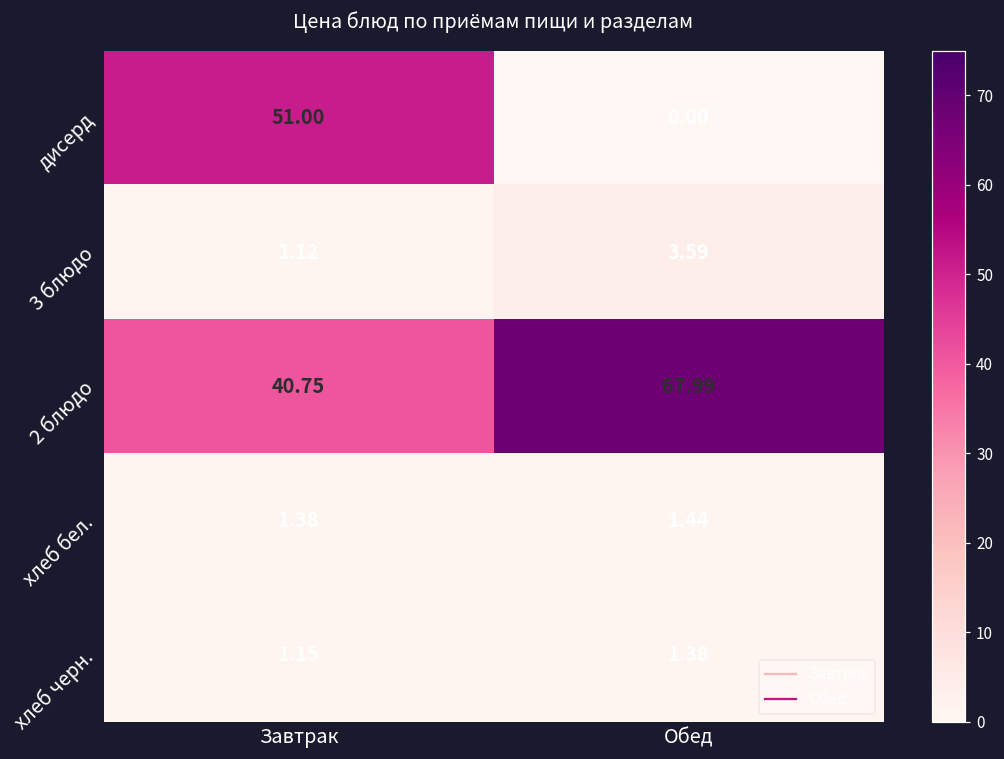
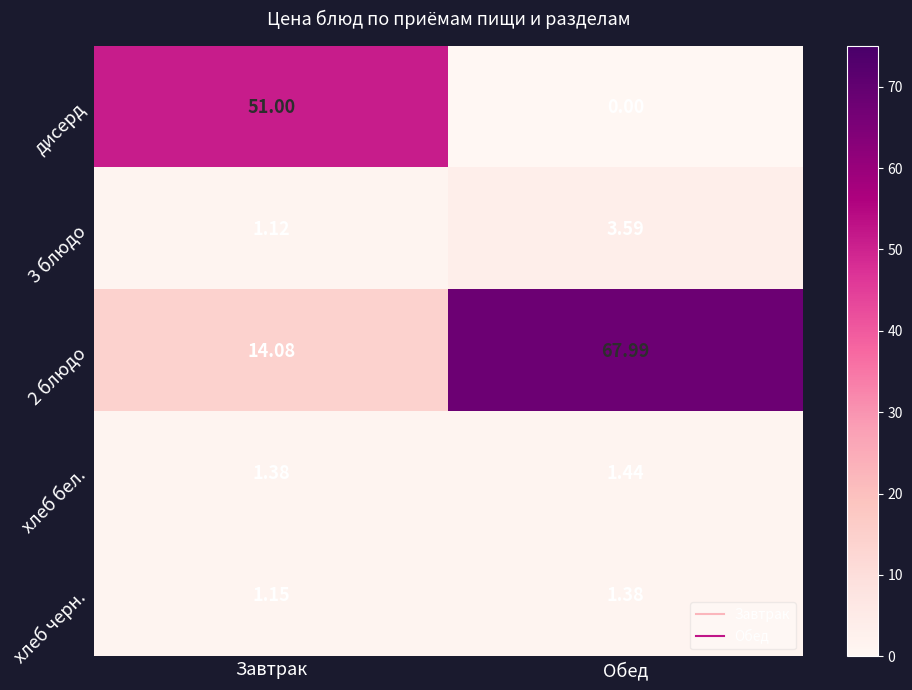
2 блюдо, Завтрак: 40.75 -> 14.08
